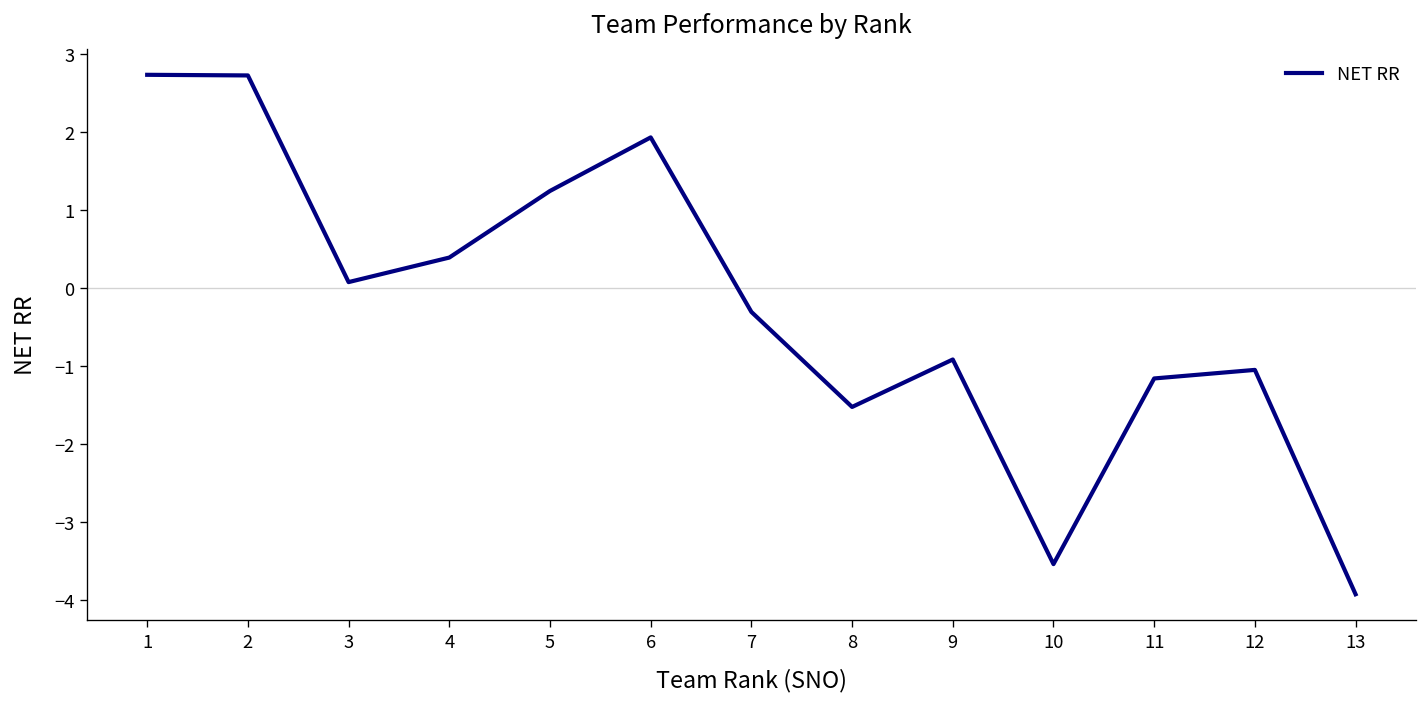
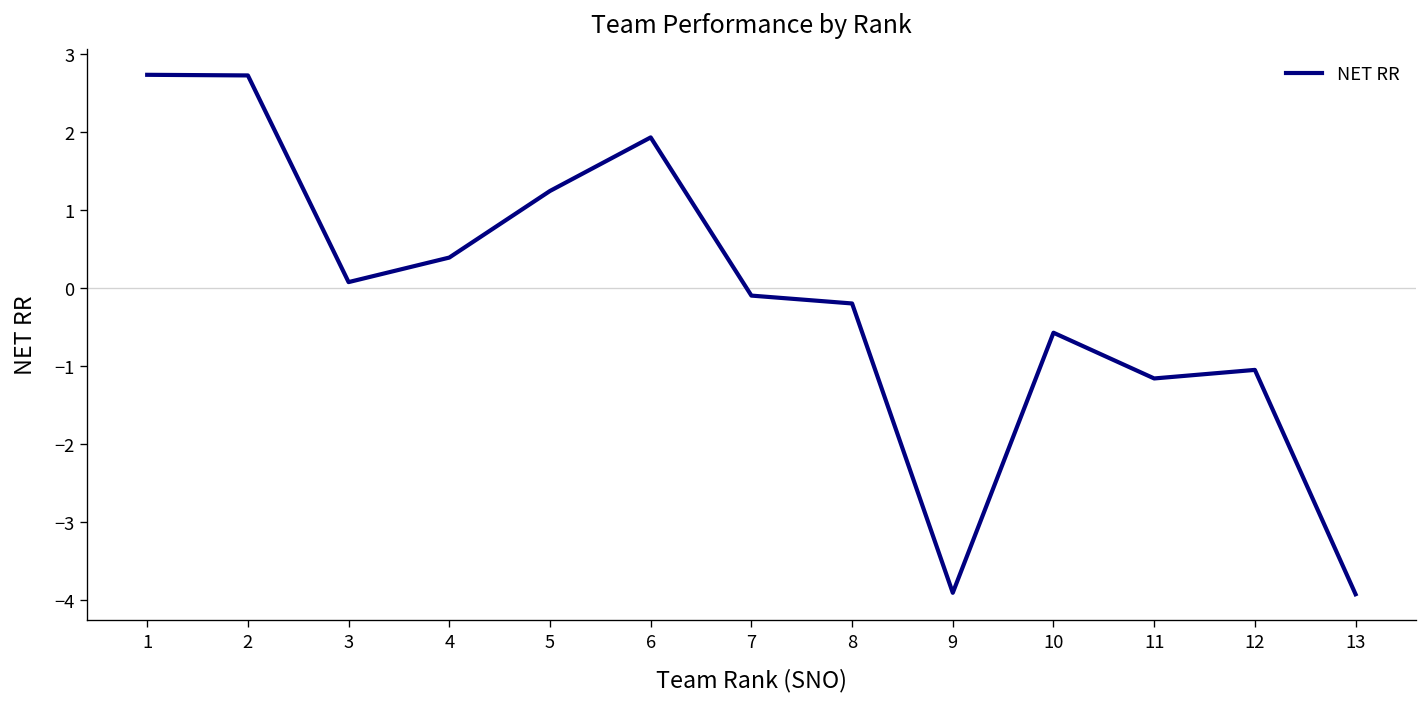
7: -0.3 -> -0.1
8: -1.5 -> -0.2
9: -0.9 -> -3.9
10: -3.5 -> -0.6
